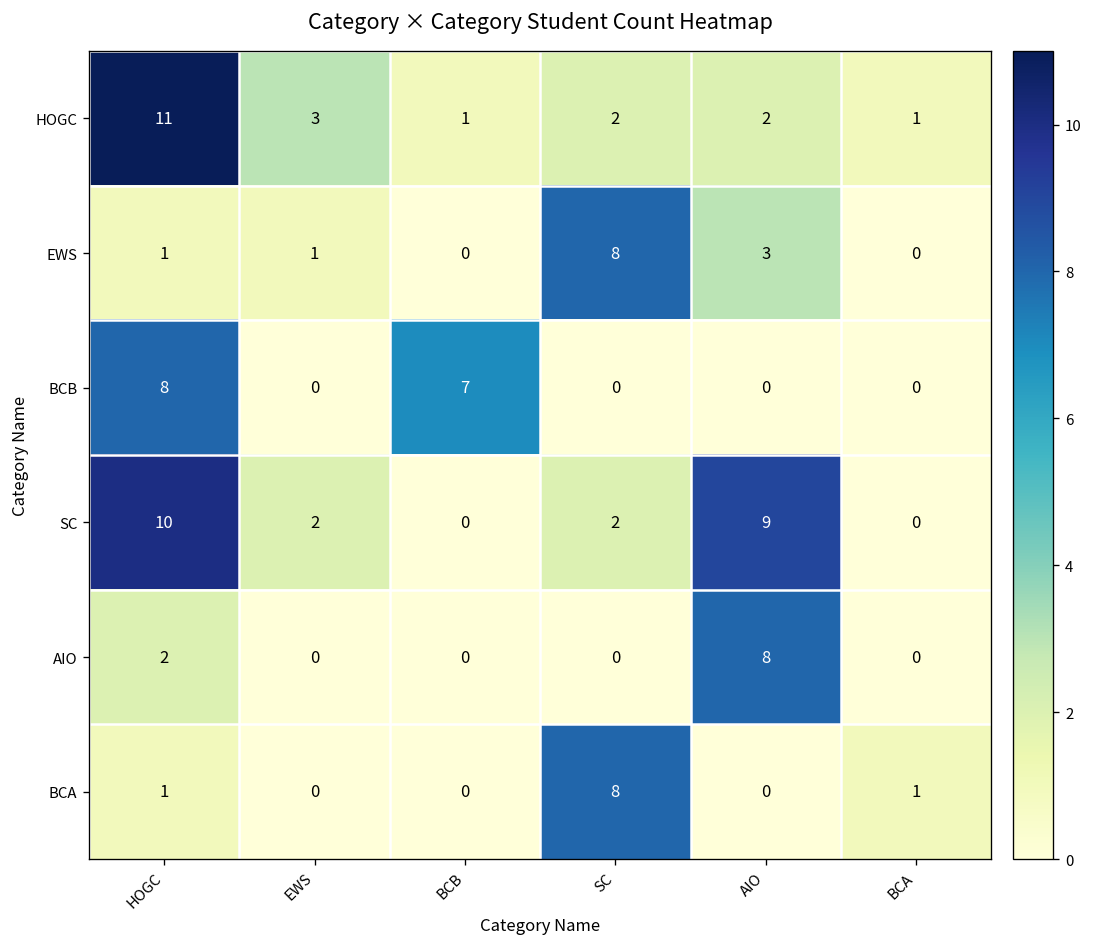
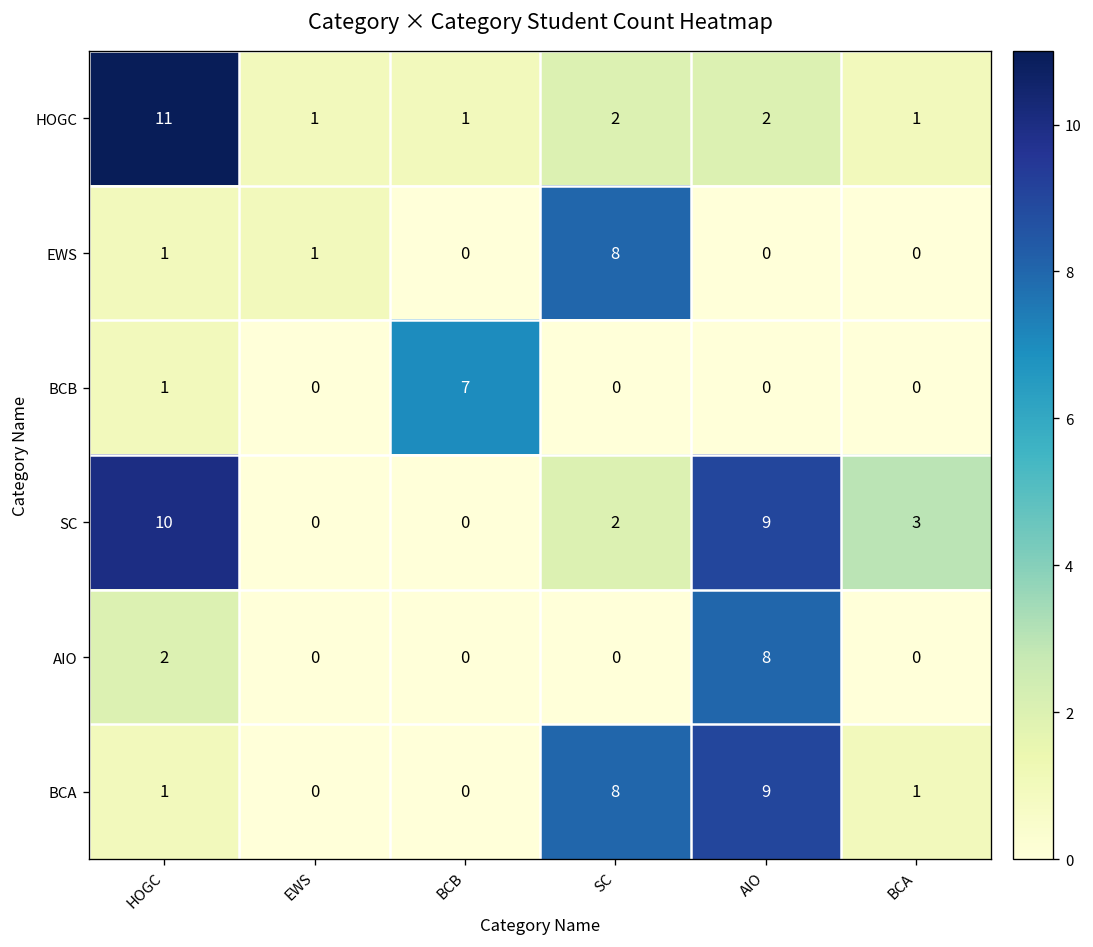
HOGC, EWS: 3 -> 1
EWS, AIO: 3 -> 0
BCB, HOGC: 8 -> 1
SC, EWS: 2 -> 0
SC, BCA: 0 -> 3
BCA, AIO: 0 -> 9
